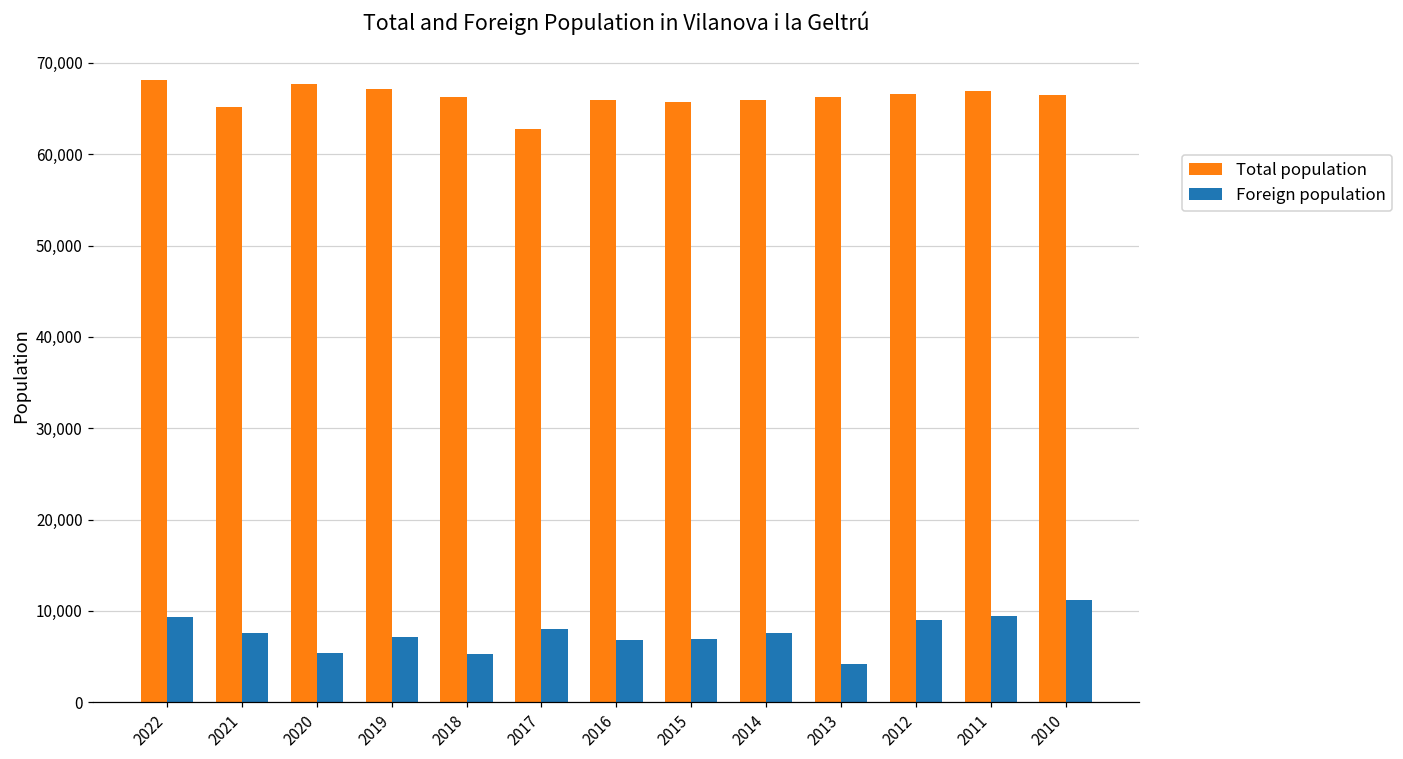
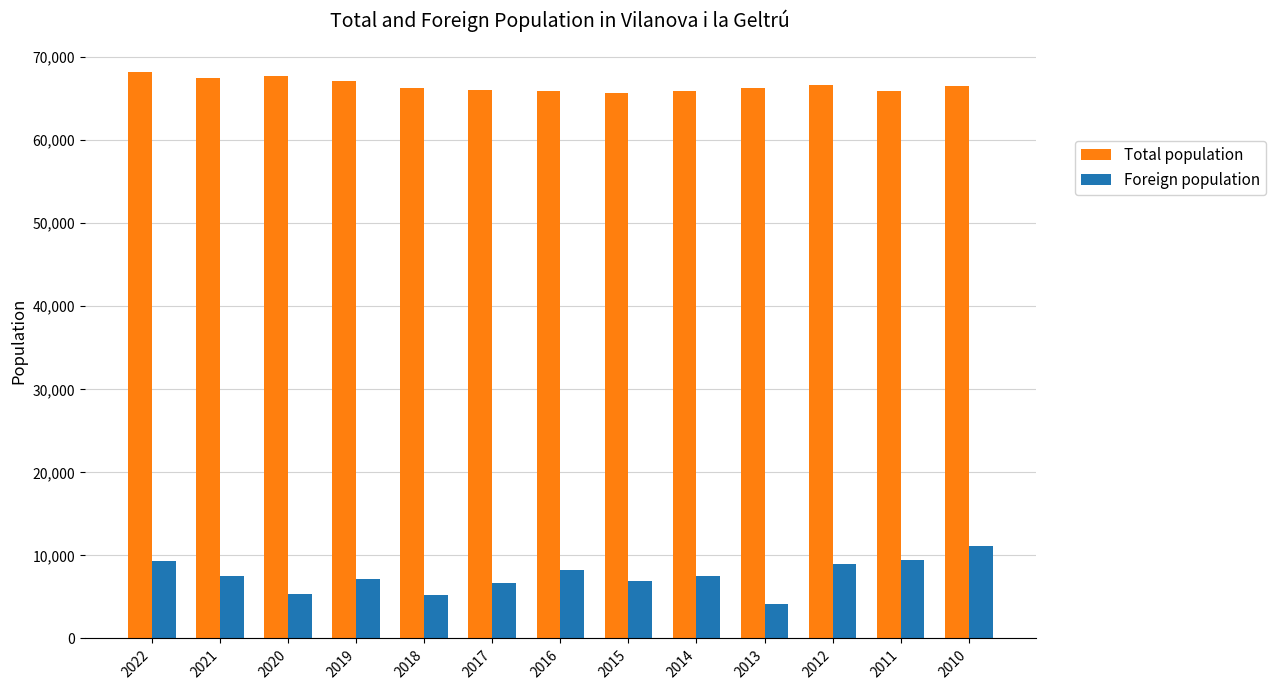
Total population, 2021: 65,000 -> 67,000
Total population, 2017: 63,000 -> 66,000
Foreign population, 2017: 8,000 -> 7,000
Foreign population, 2016: 7,000 -> 8,000
Total population, 2011: 67,000 -> 66,000
